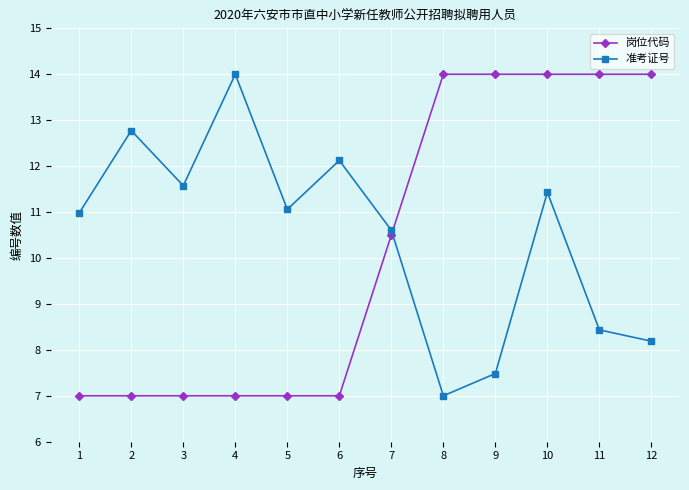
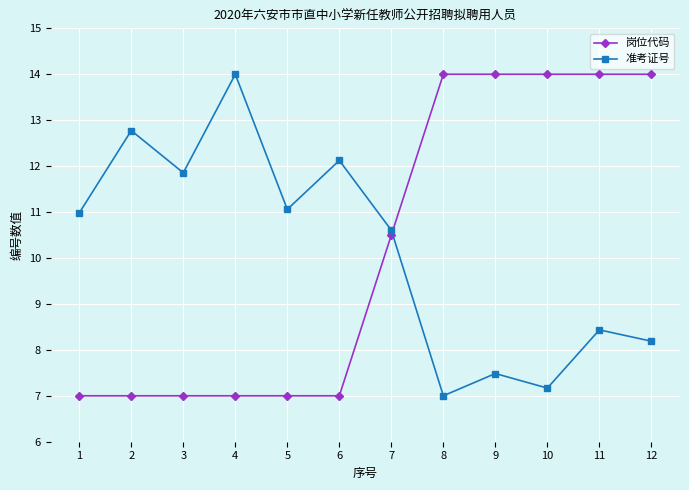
准考证号, 3: 11.6 -> 11.9
准考证号, 10: 11.4 -> 7.2
